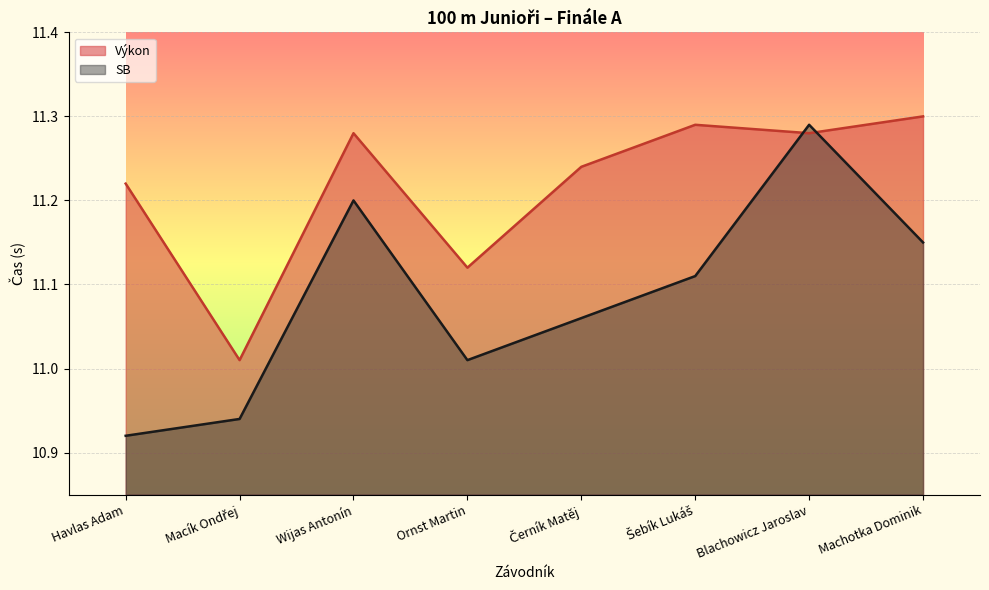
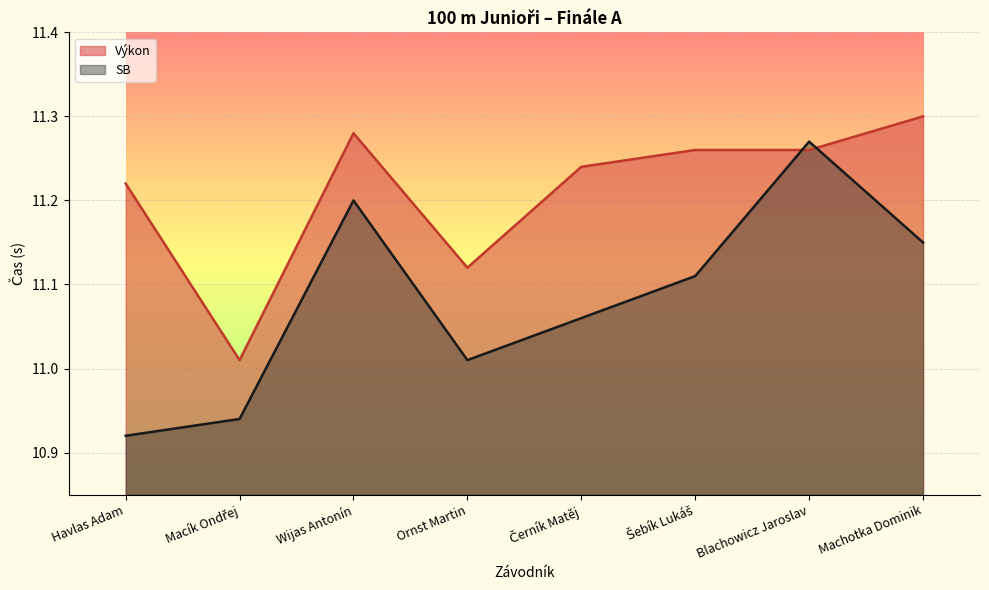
Výkon, Šebík Lukáš: 11.29 -> 11.26
Výkon, Blachowicz Jaroslav: 11.28 -> 11.26
SB, Blachowicz Jaroslav: 11.29 -> 11.27
